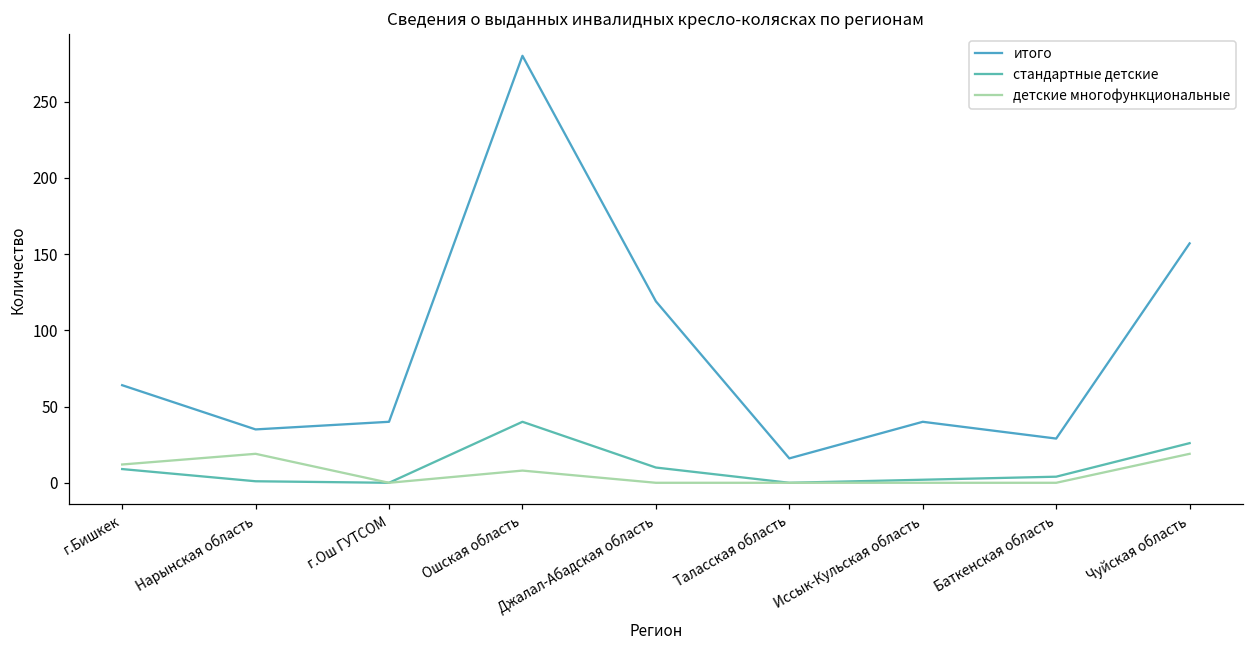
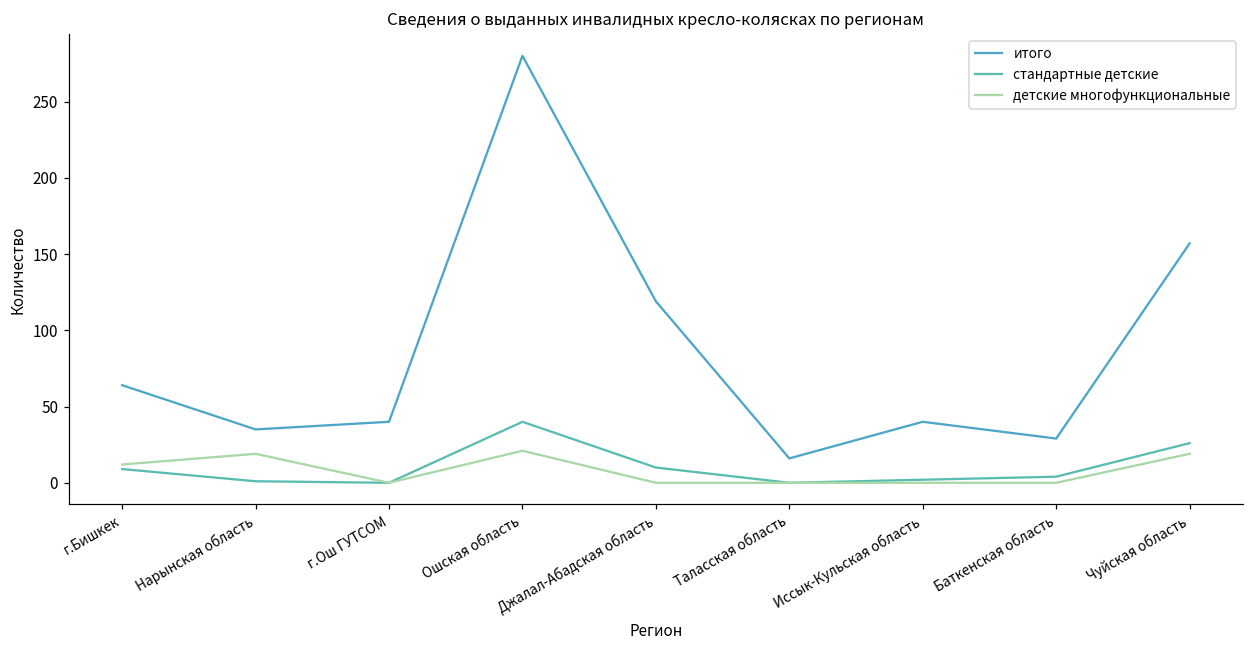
детские многофункциональные, Ошская область: 8 -> 21
